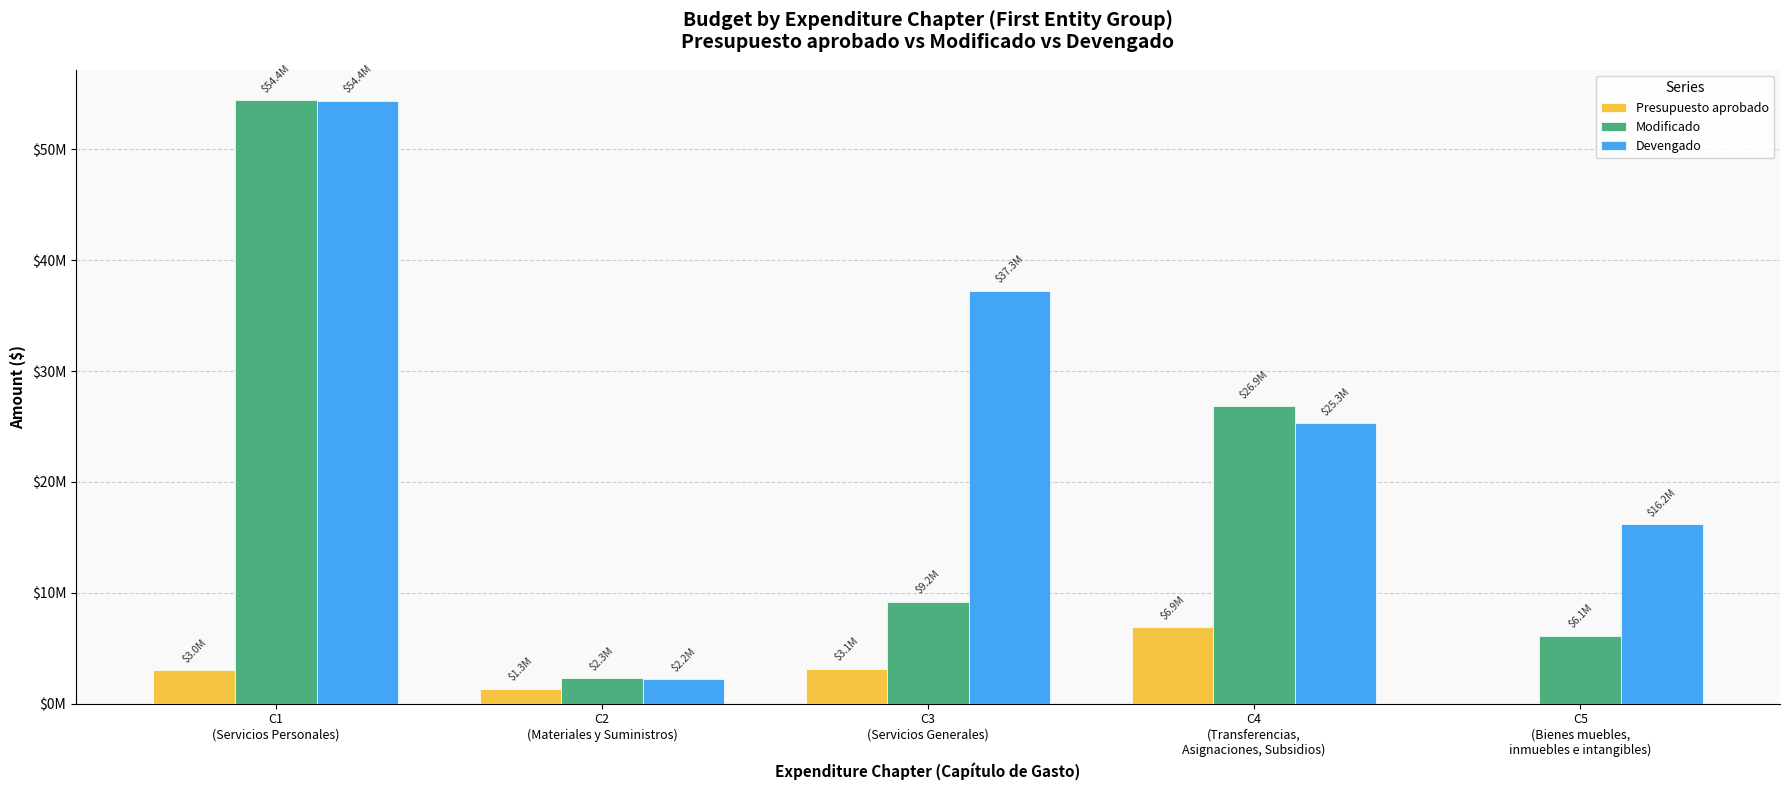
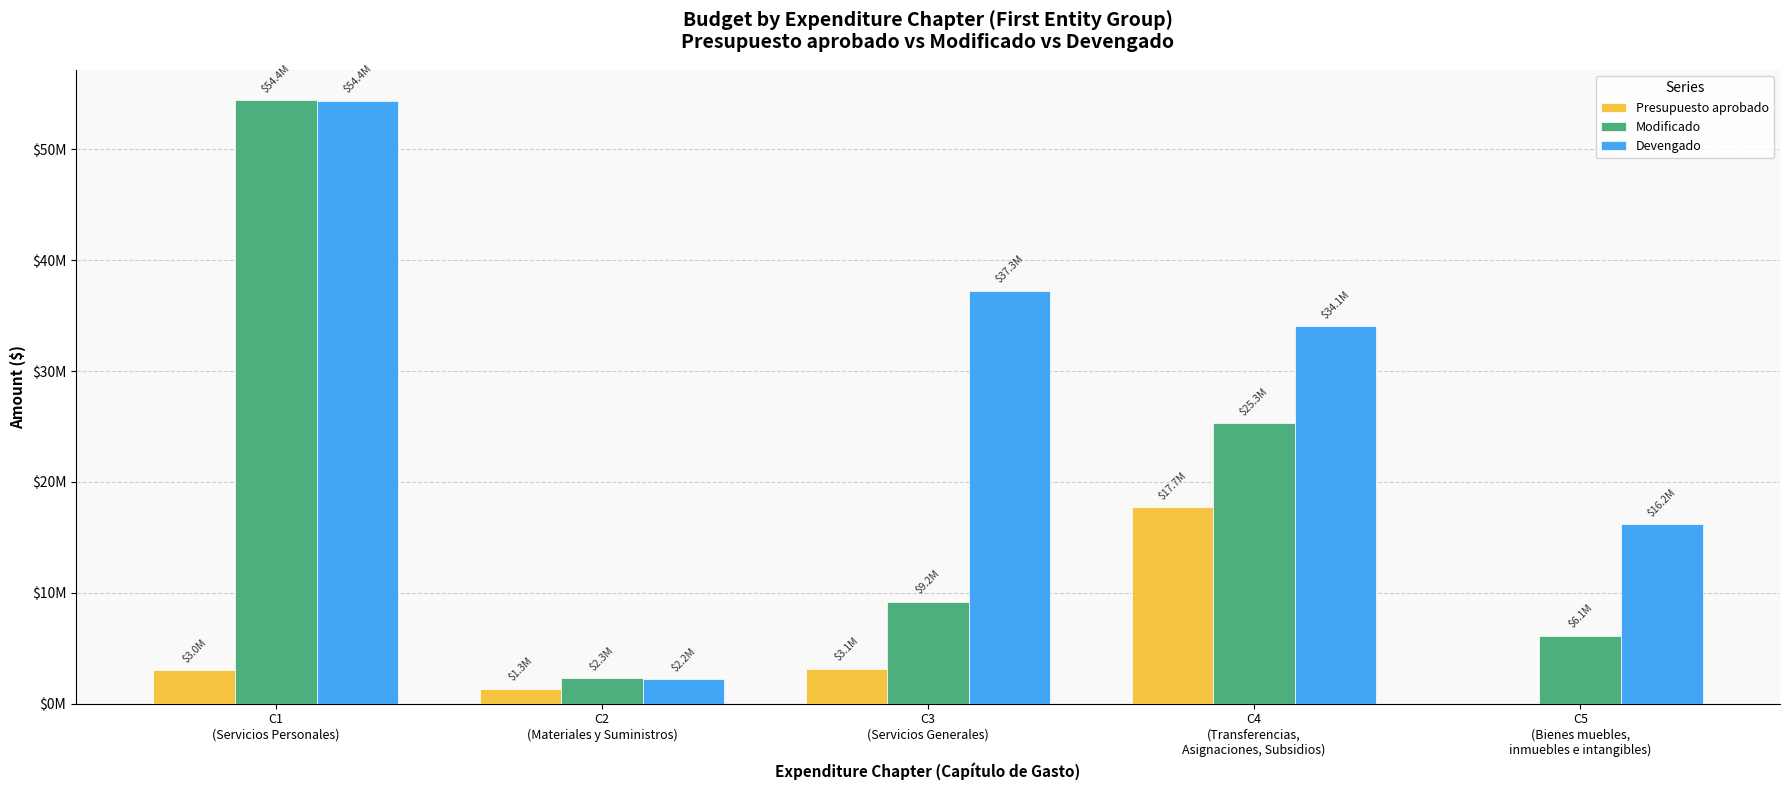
Presupuesto aprobado, C4 (Transferencias, Asignaciones, Subsidios): $6.9M -> $17.7M
Modificado, C4 (Transferencias, Asignaciones, Subsidios): $26.9M -> $25.3M
Devengado, C4 (Transferencias, Asignaciones, Subsidios): $25.3M -> $34.1M
